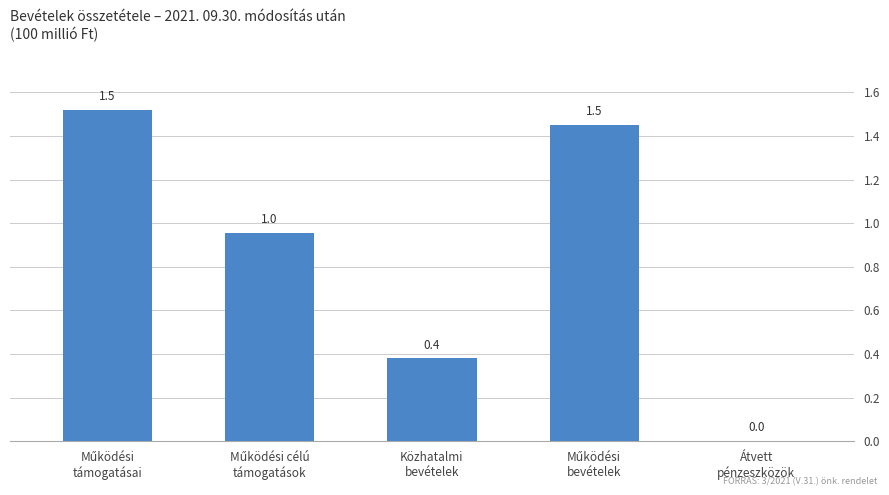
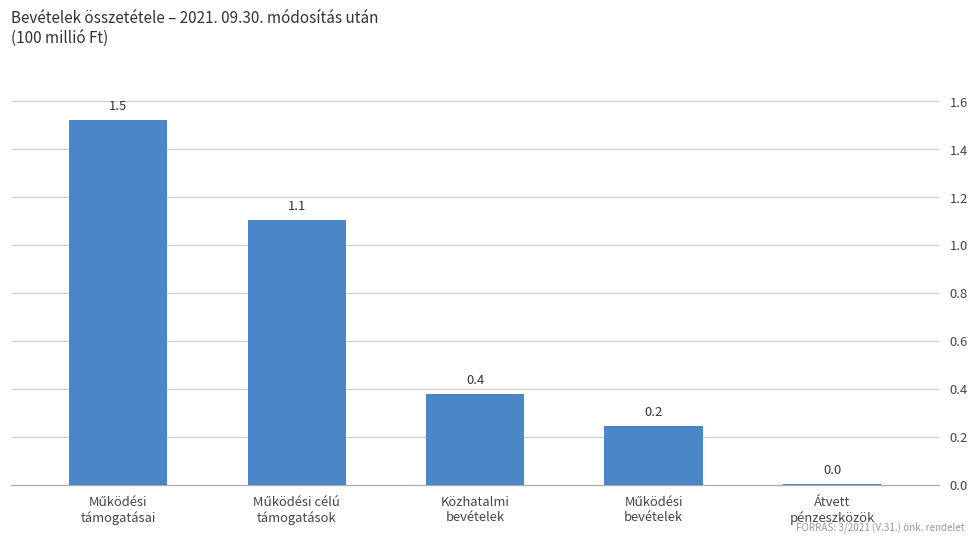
Működési célú támogatások: 1.0 -> 1.1
Működési bevételek: 1.5 -> 0.2
